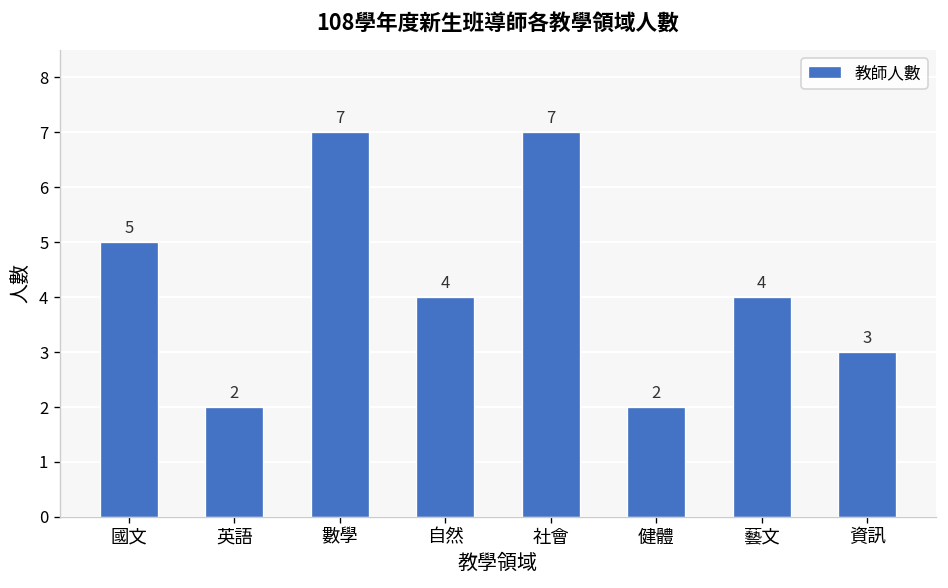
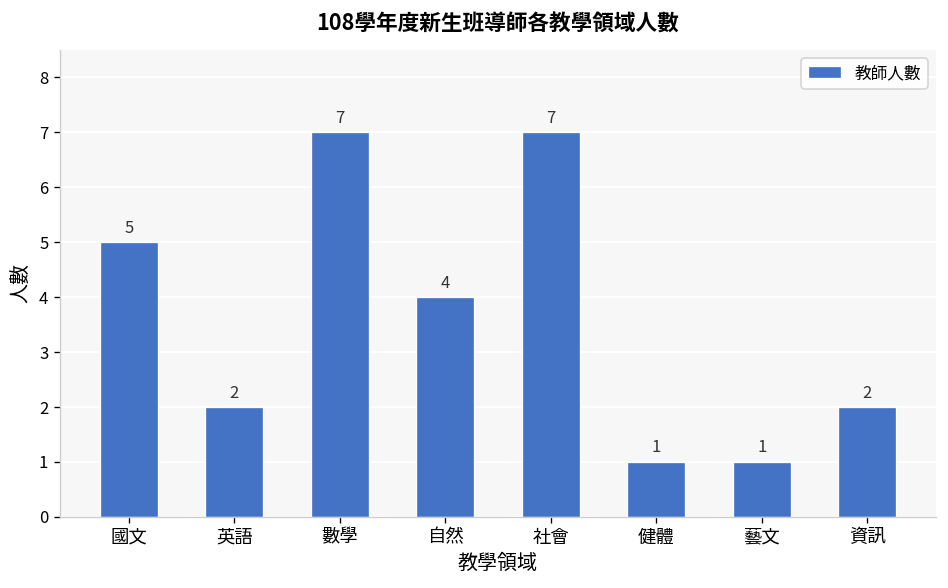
健體: 2 -> 1
藝文: 4 -> 1
資訊: 3 -> 2
